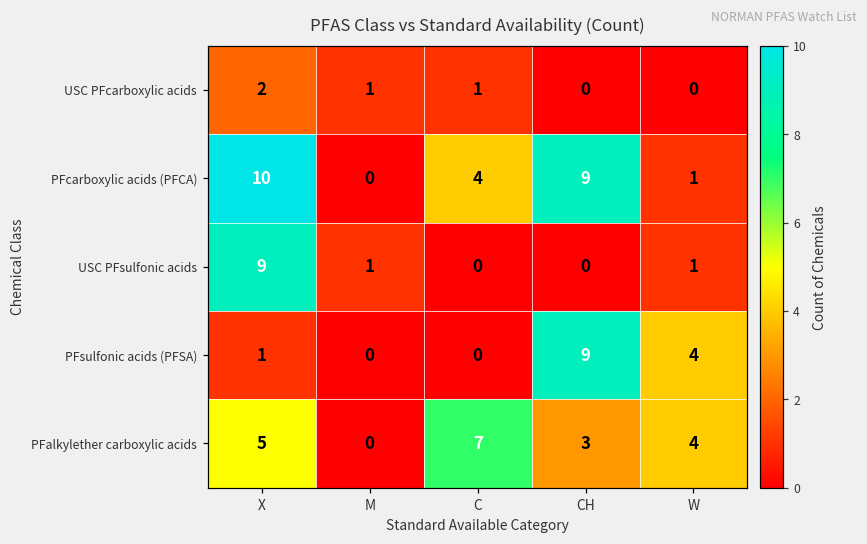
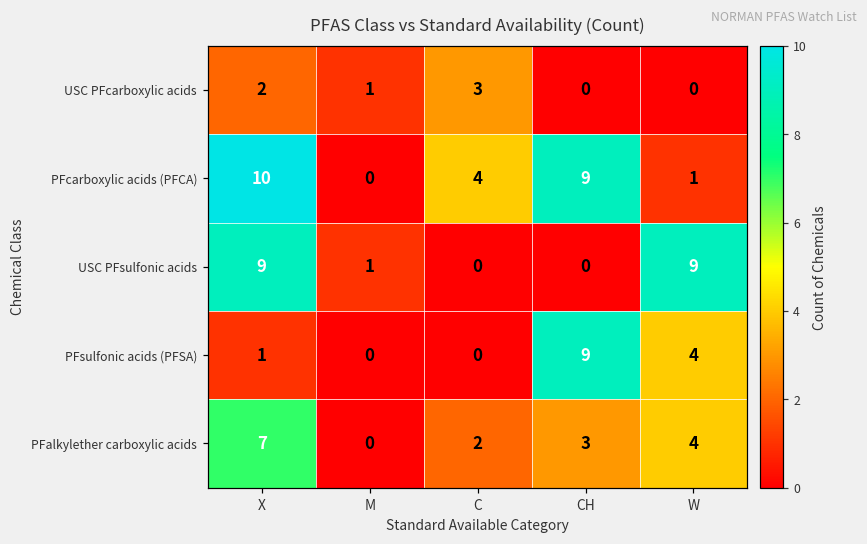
USC PFcarboxylic acids, C: 1 -> 3
USC PFsulfonic acids, W: 1 -> 9
PFalkylether carboxylic acids, X: 5 -> 7
PFalkylether carboxylic acids, C: 7 -> 2
